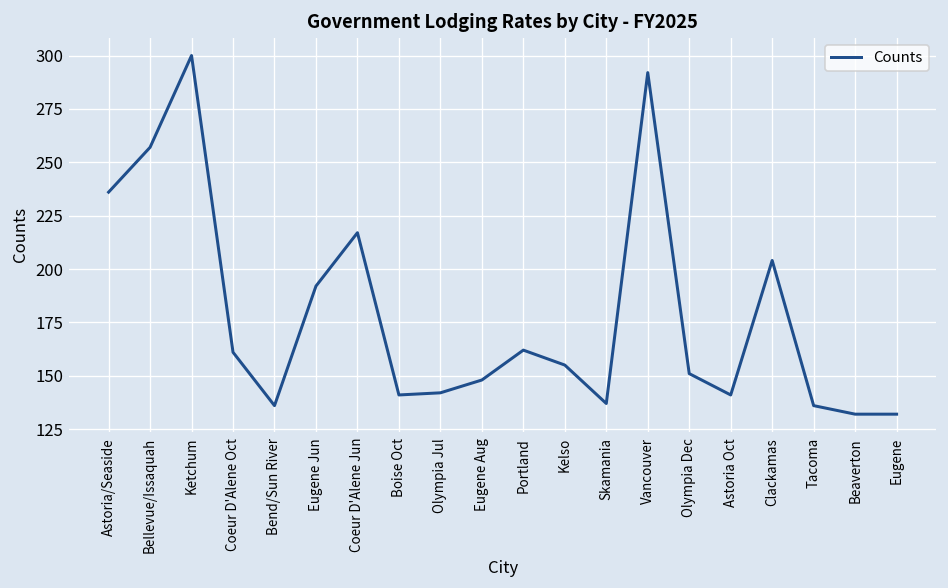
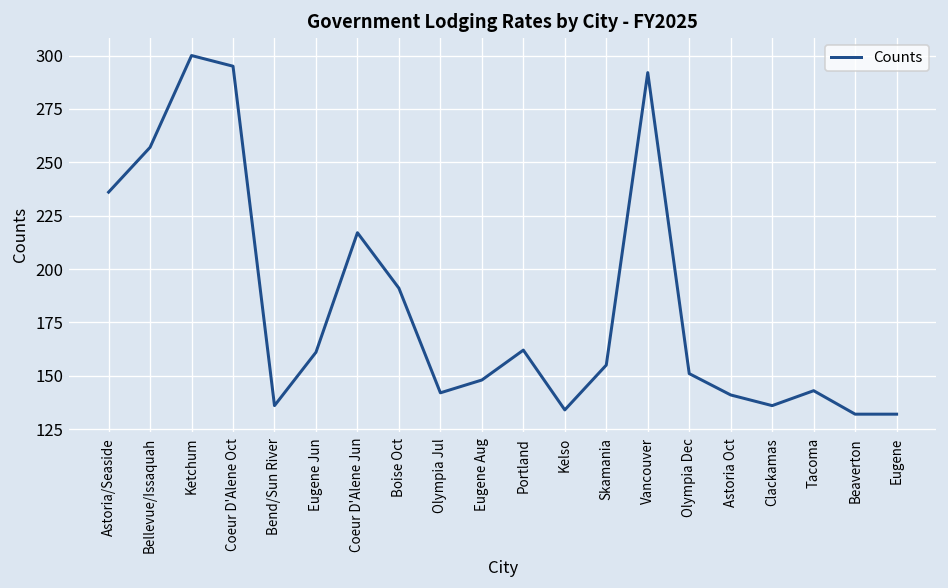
Coeur D'Alene Oct: 161 -> 295
Eugene Jun: 192 -> 161
Boise Oct: 141 -> 191
Kelso: 155 -> 134
Skamania: 137 -> 155
Clackamas: 204 -> 136
Tacoma: 136 -> 143
